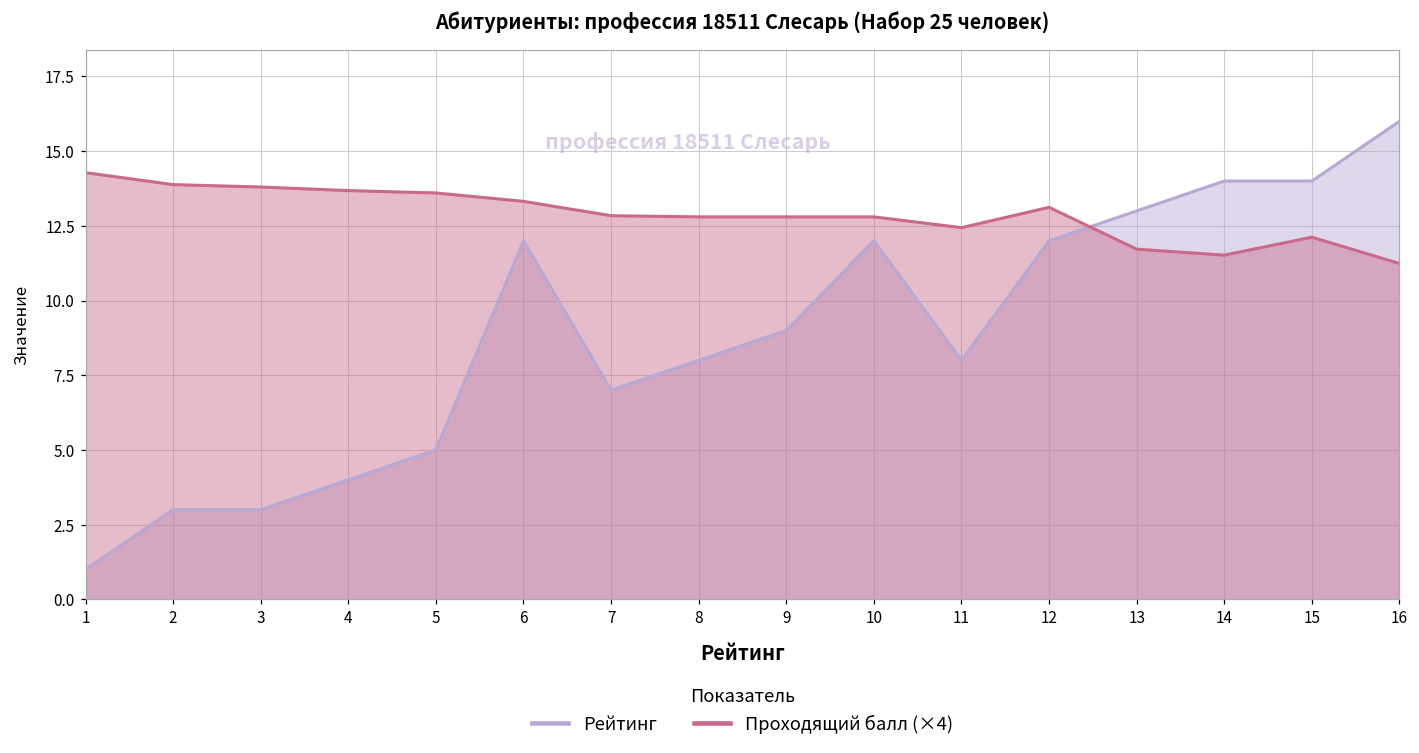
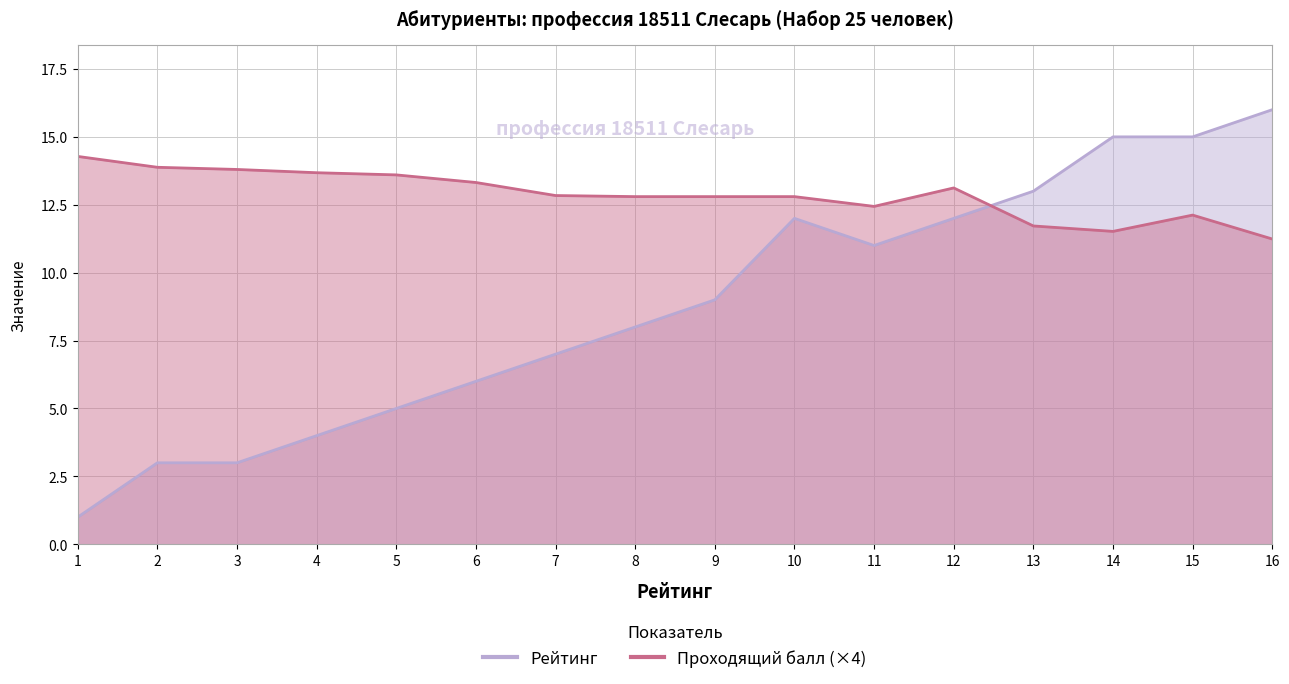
Рейтинг, 6: 12 -> 6
Рейтинг, 11: 8 -> 11
Рейтинг, 14: 14 -> 15
Рейтинг, 15: 14 -> 15
